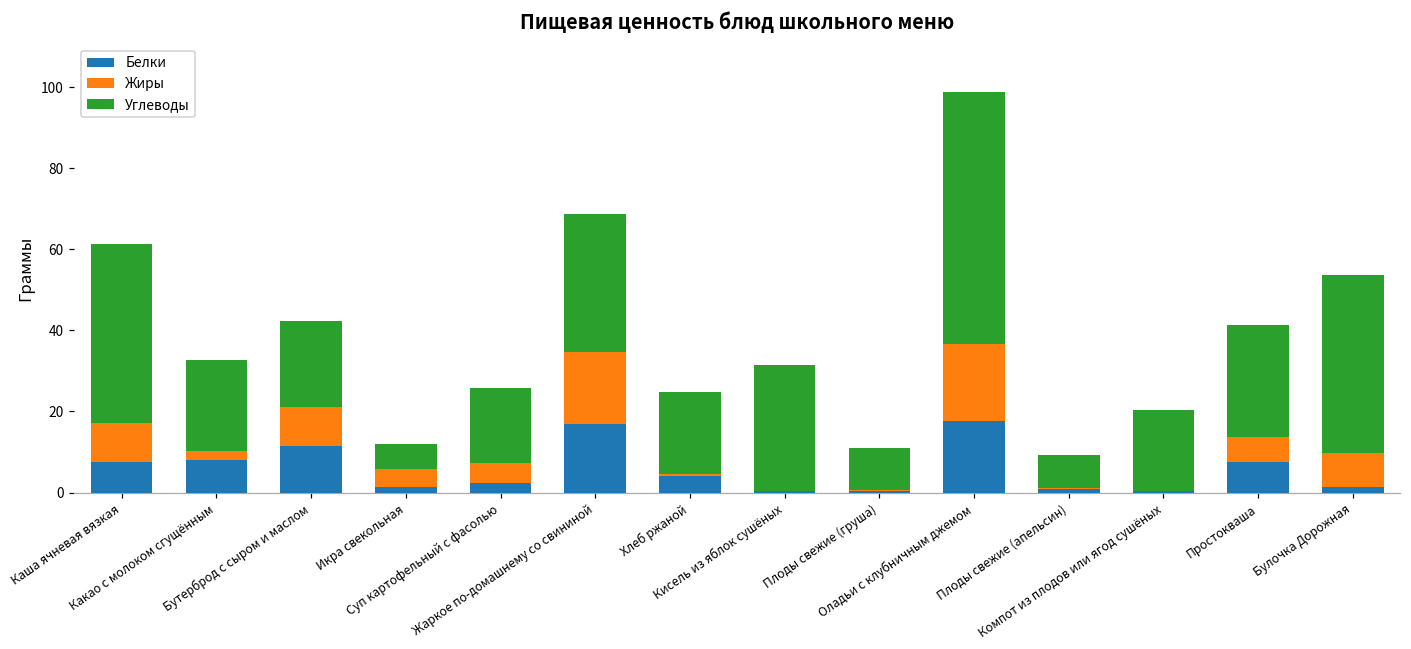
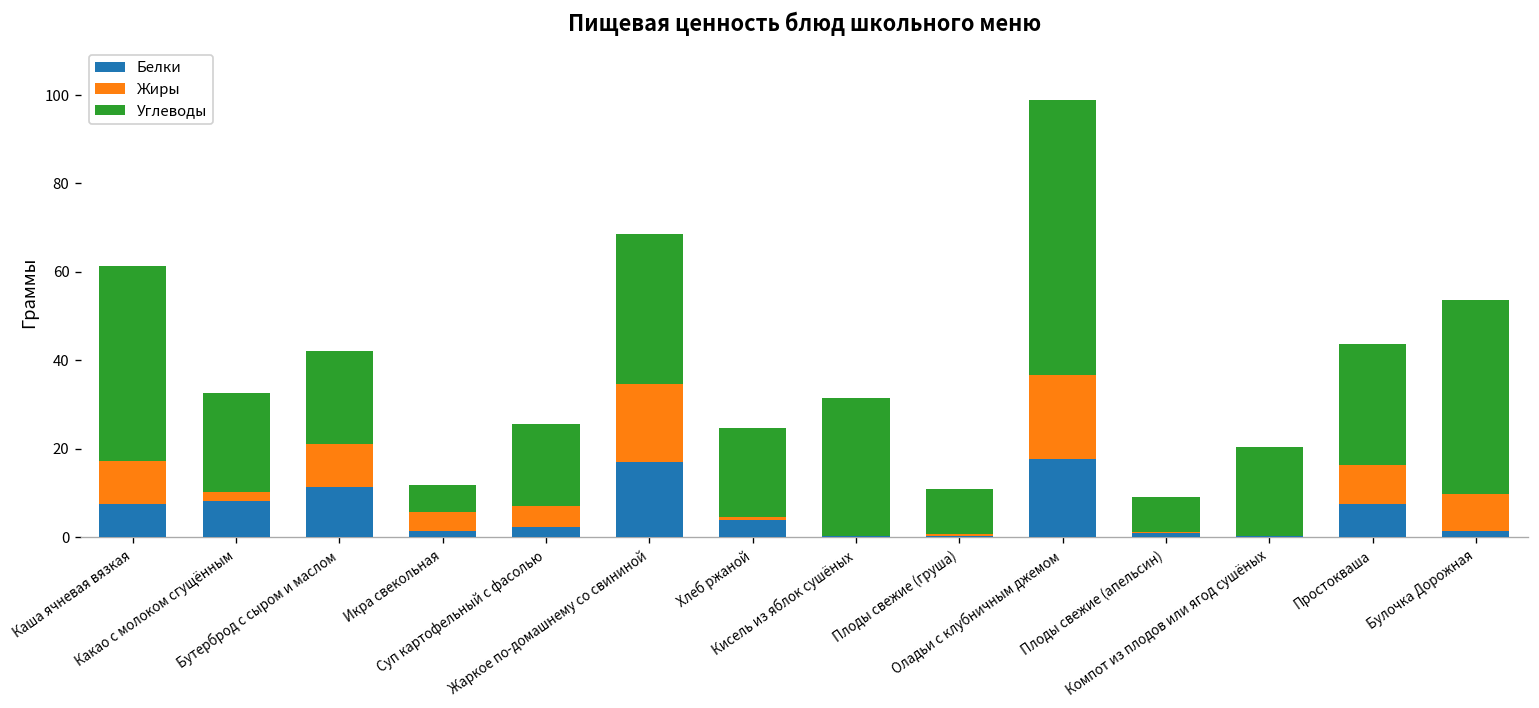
Жиры, Простокваша: 6 -> 9
